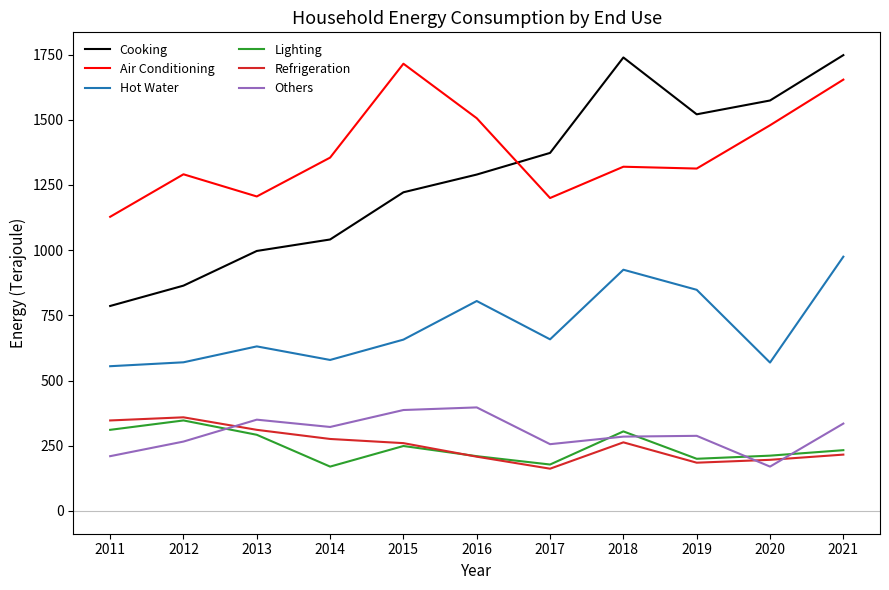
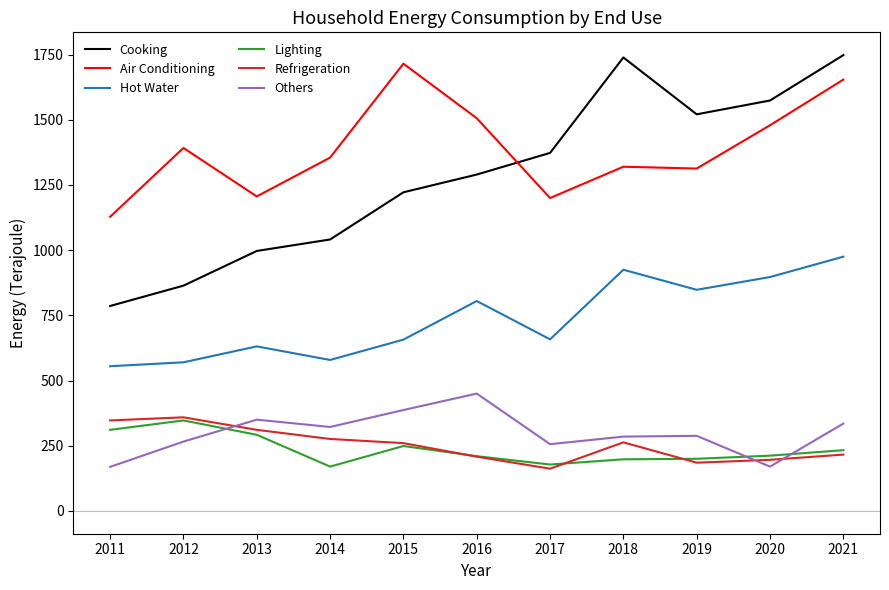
Others, 2011: 210 -> 170
Air Conditioning, 2012: 1290 -> 1390
Others, 2016: 400 -> 450
Lighting, 2018: 310 -> 200
Hot Water, 2020: 570 -> 900
